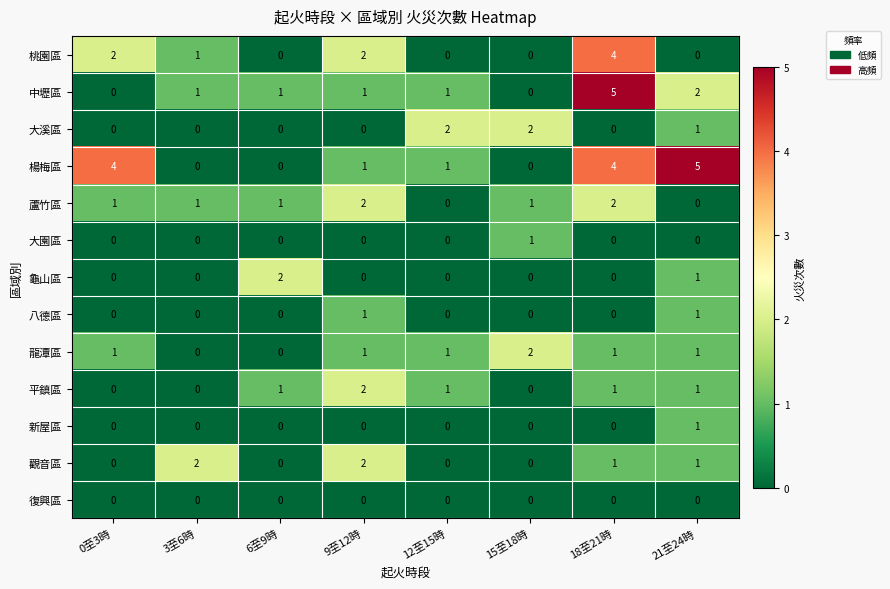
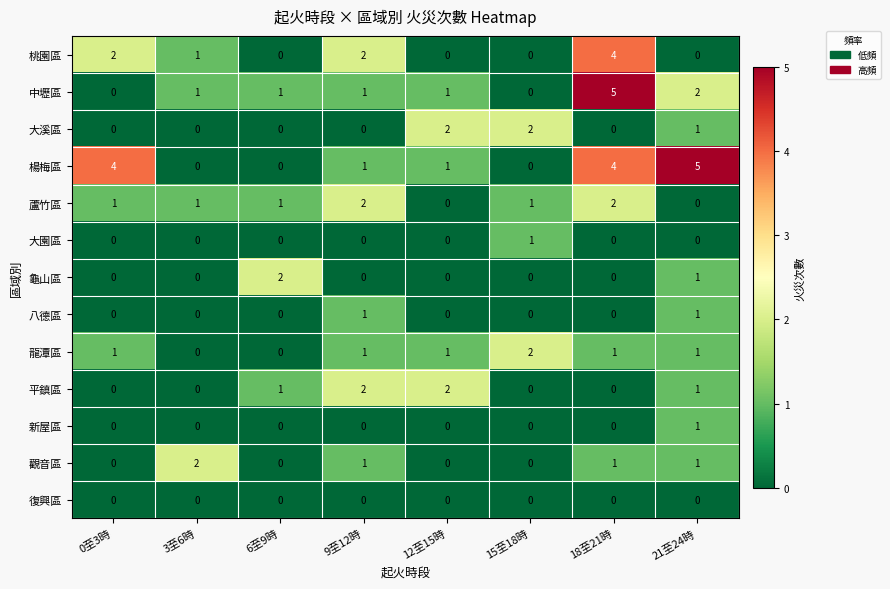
平鎮區, 12至15時: 1 -> 2
平鎮區, 18至21時: 1 -> 0
觀音區, 9至12時: 2 -> 1
